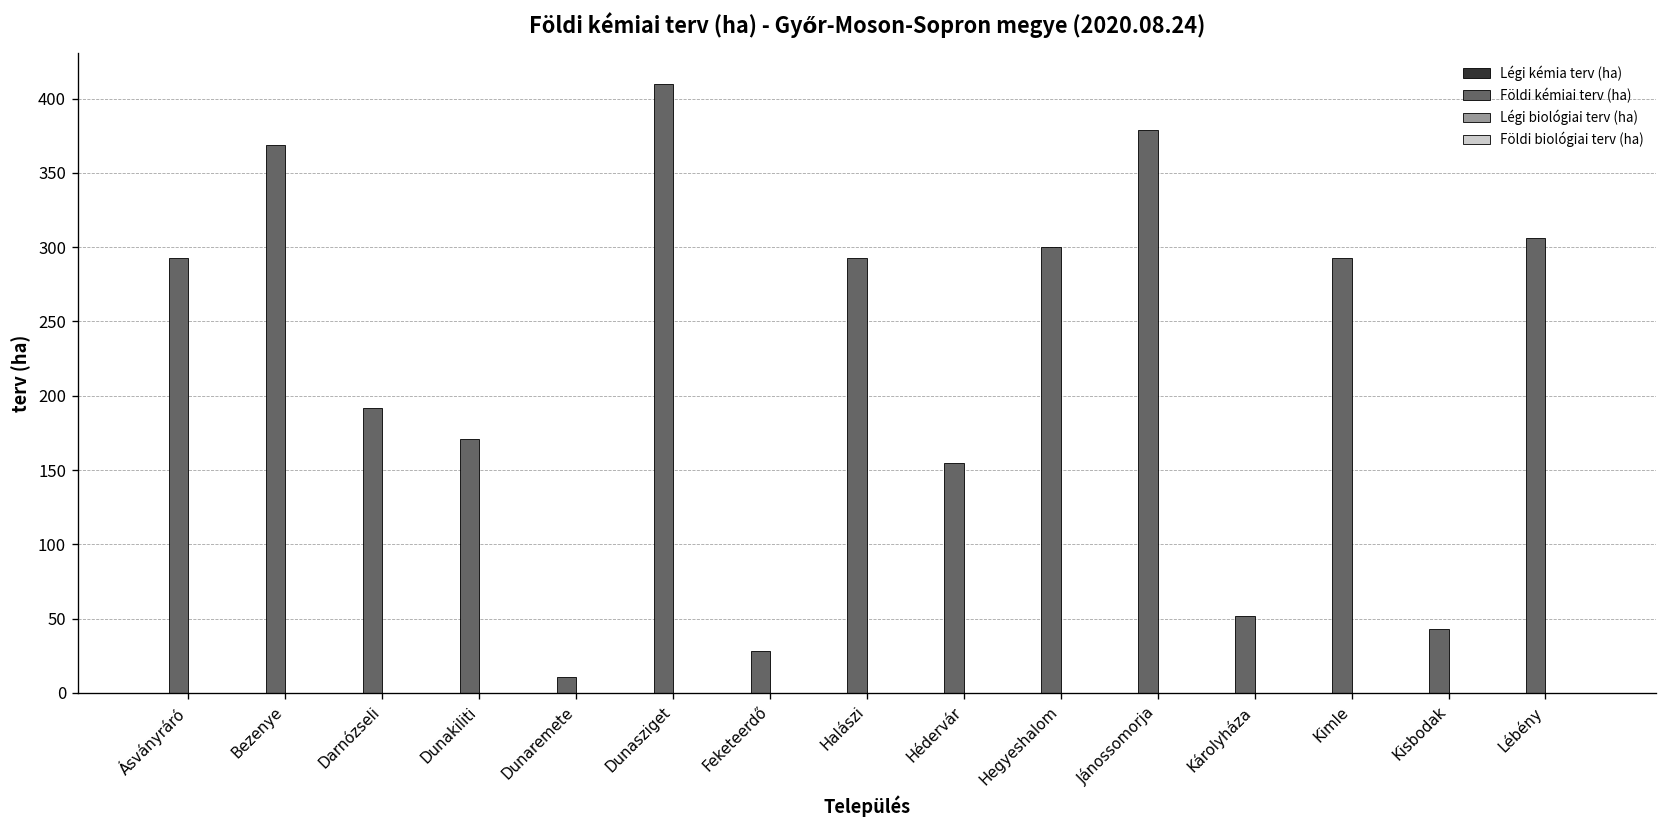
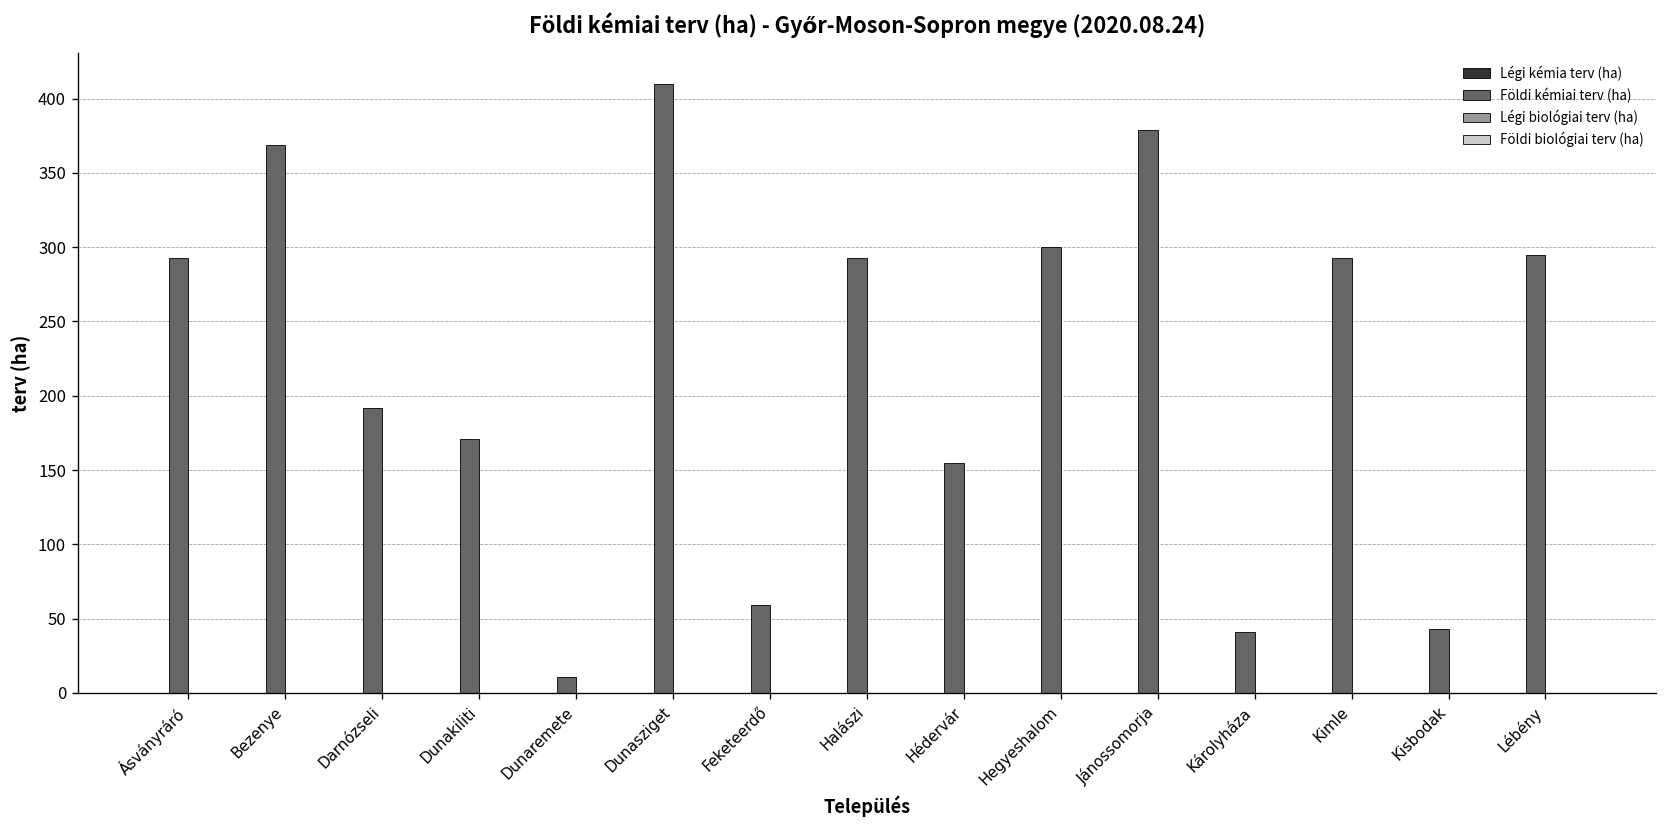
Földi kémiai terv (ha), Feketeerdő: 28 -> 59
Földi kémiai terv (ha), Károlyháza: 52 -> 41
Földi kémiai terv (ha), Lébény: 306 -> 295
